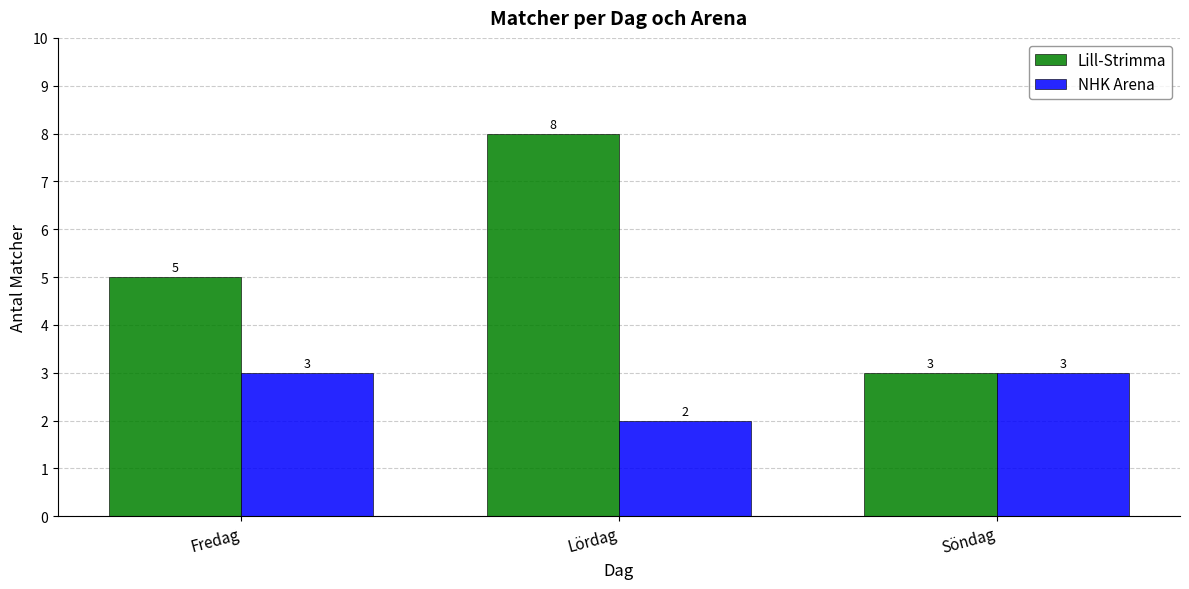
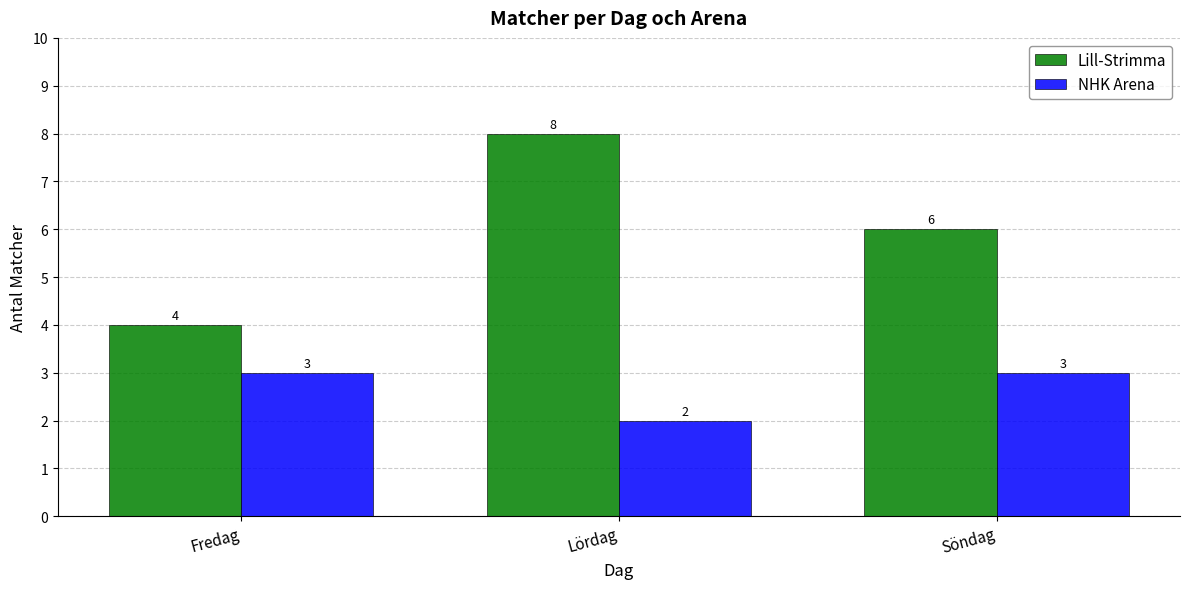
Lill-Strimma, Fredag: 5 -> 4
Lill-Strimma, Söndag: 3 -> 6
